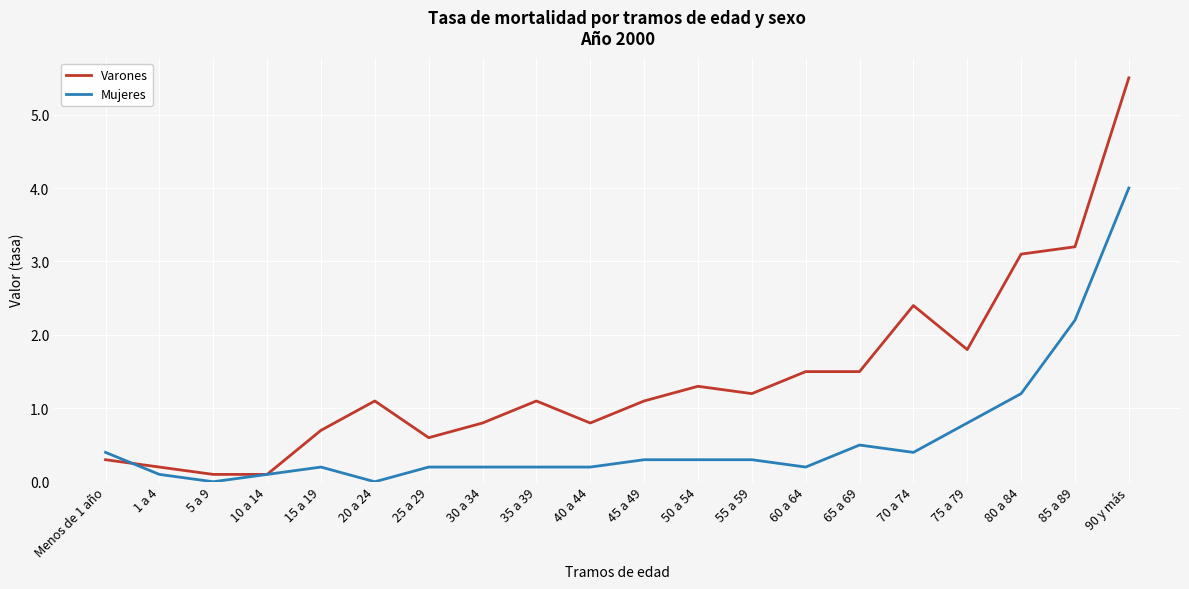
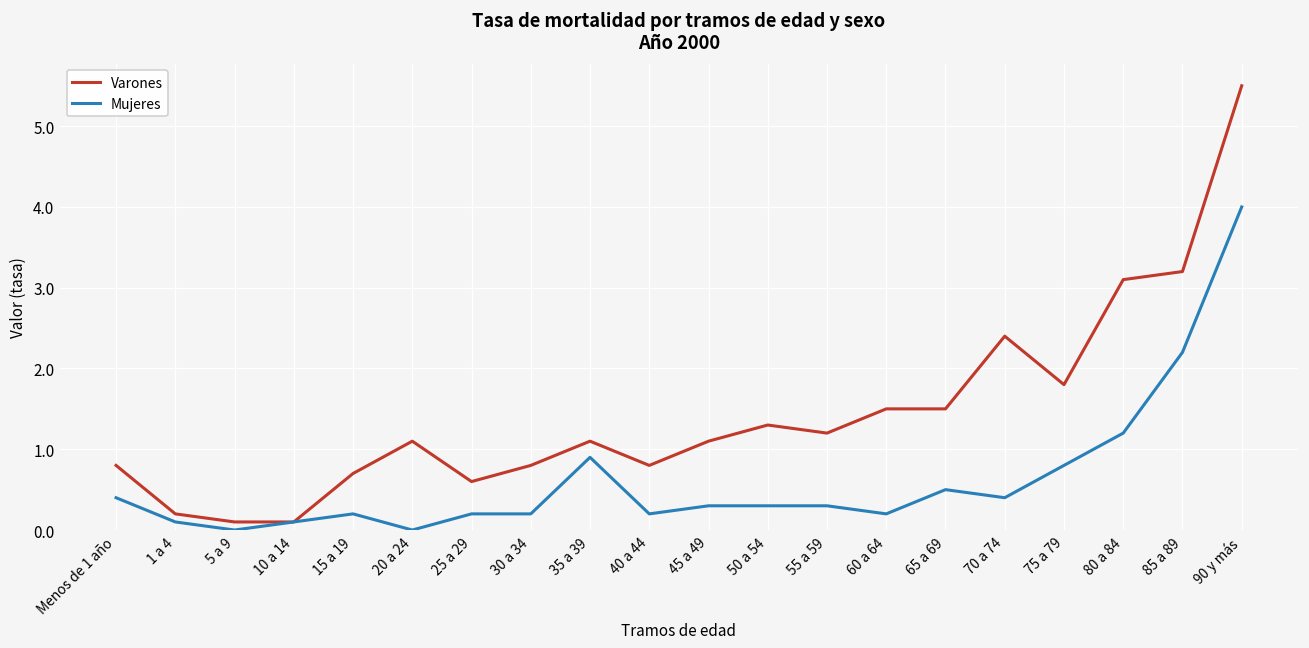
Varones, Menos de 1 año: 0.3 -> 0.8
Mujeres, 35 a 39: 0.2 -> 0.9
